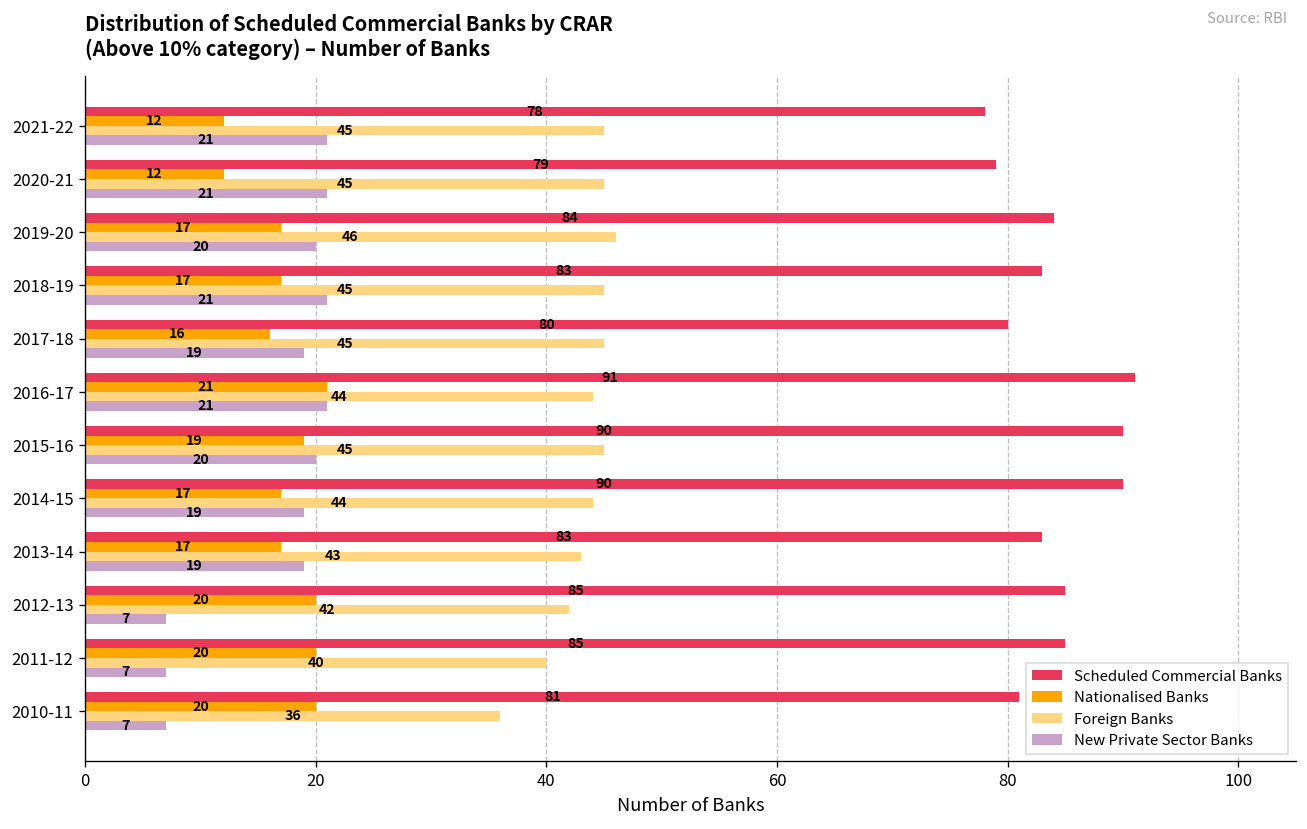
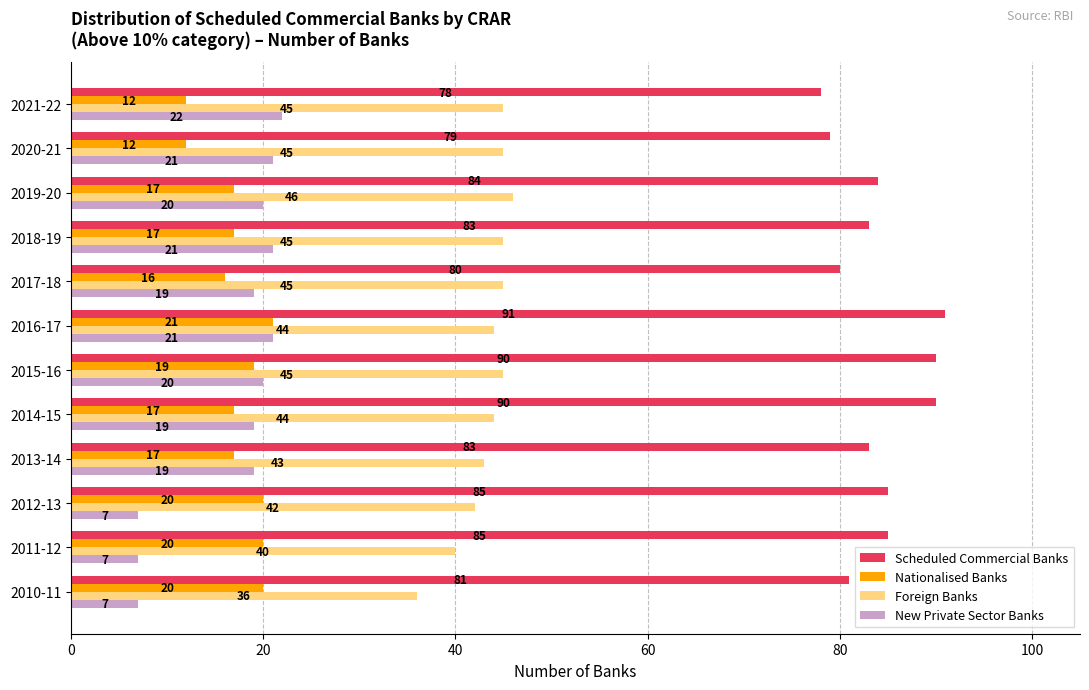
New Private Sector Banks, 2021-22: 21 -> 22
